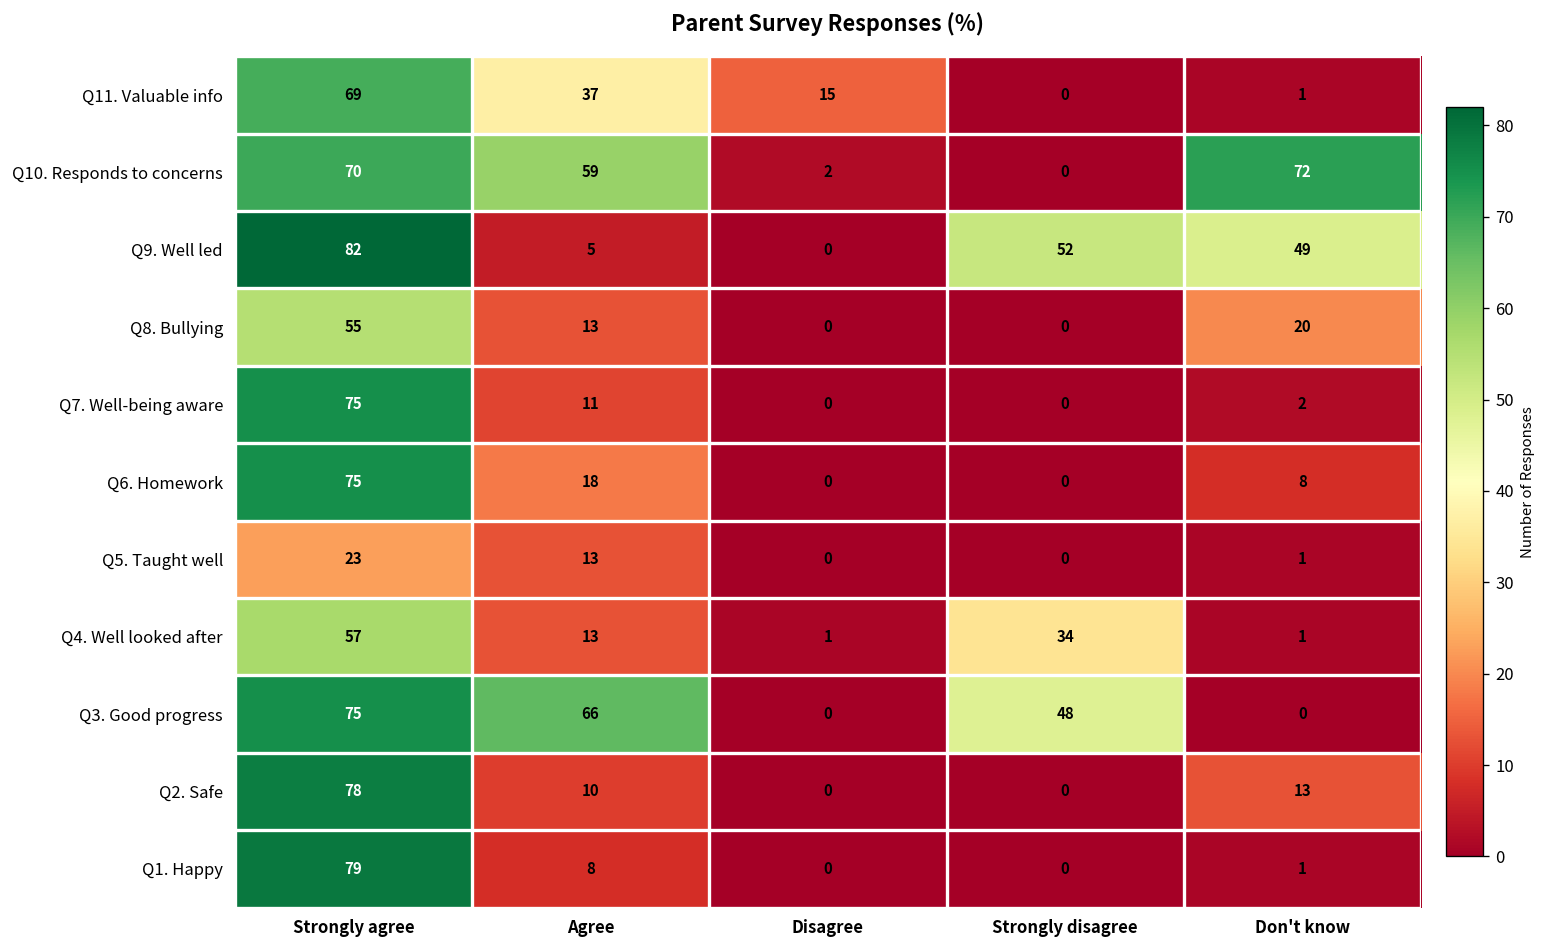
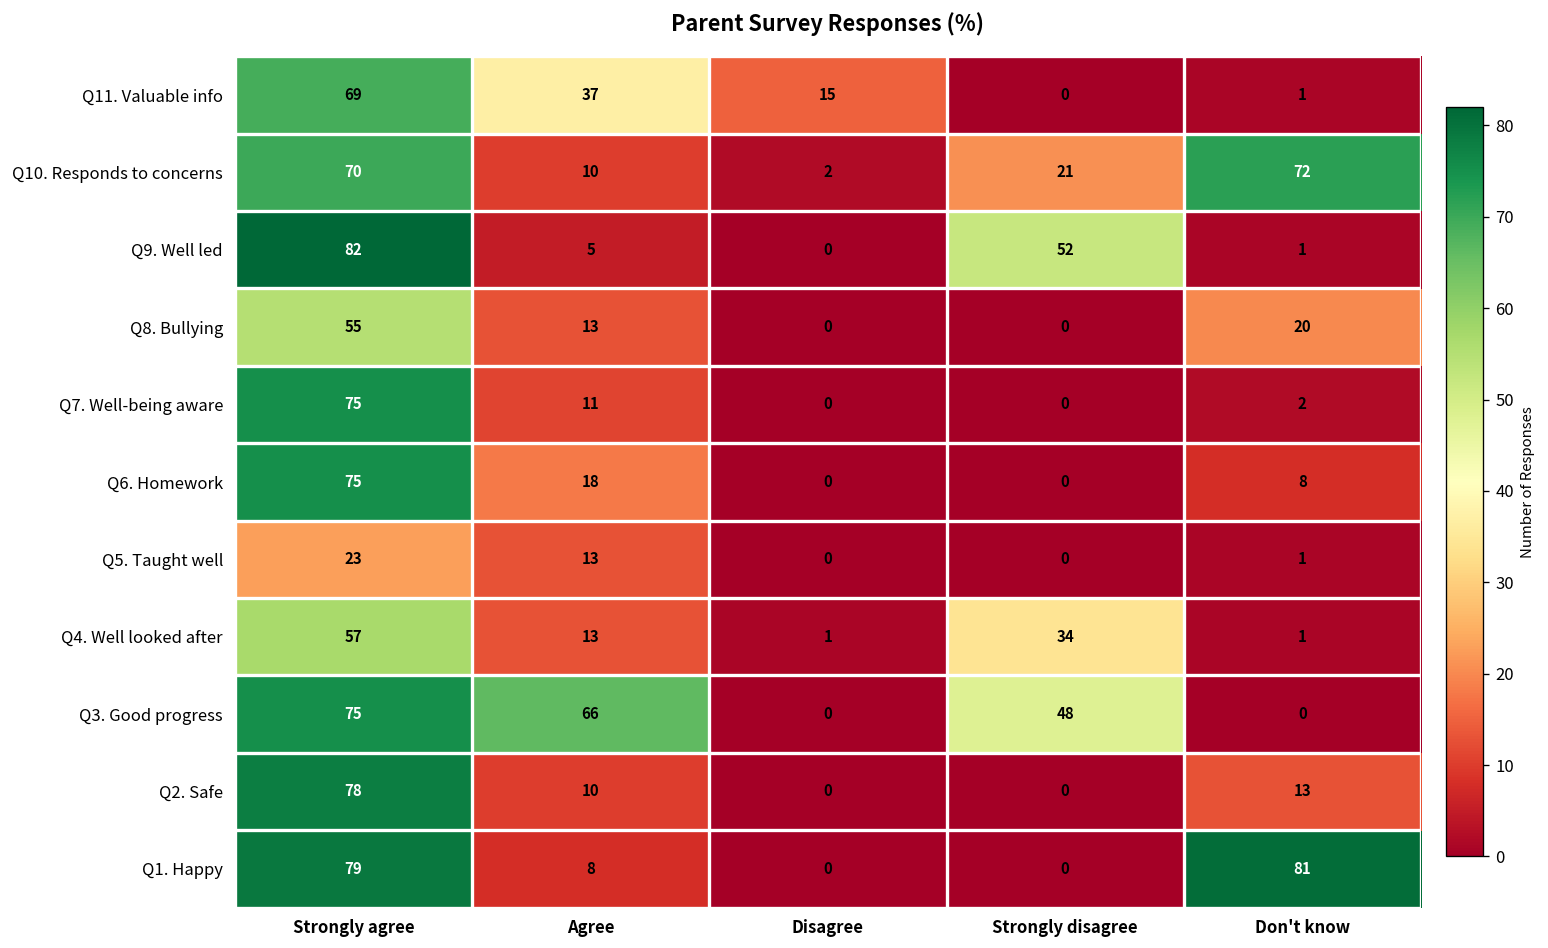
Q10. Responds to concerns, Agree: 59 -> 10
Q10. Responds to concerns, Strongly disagree: 0 -> 21
Q9. Well led, Don't know: 49 -> 1
Q1. Happy, Don't know: 1 -> 81
